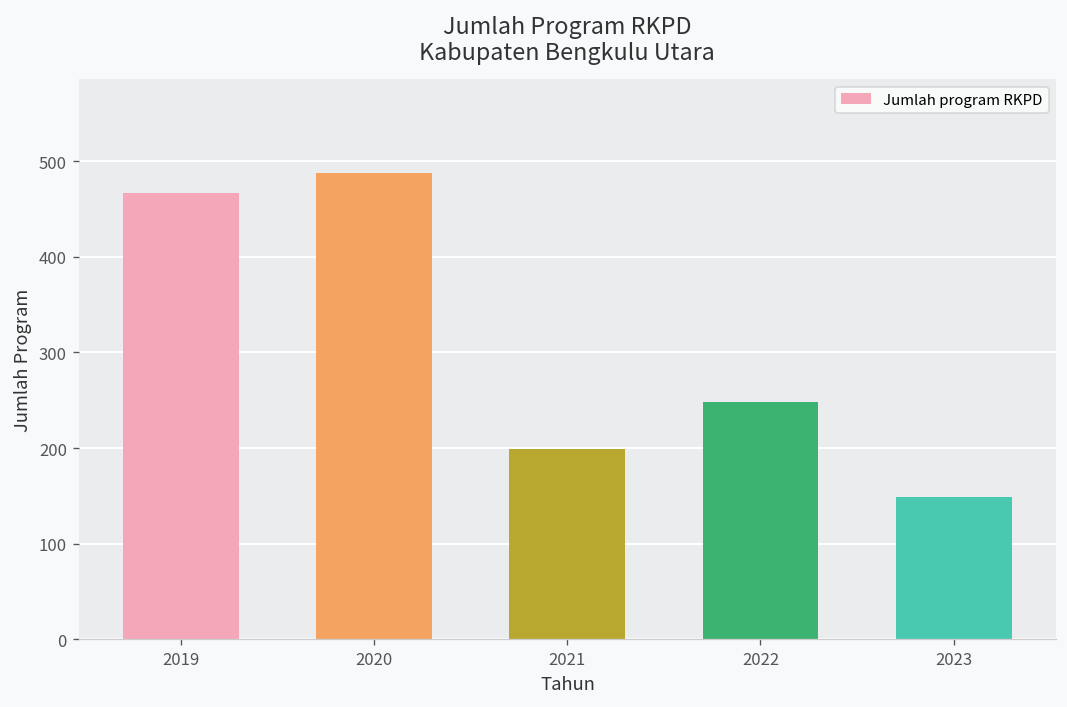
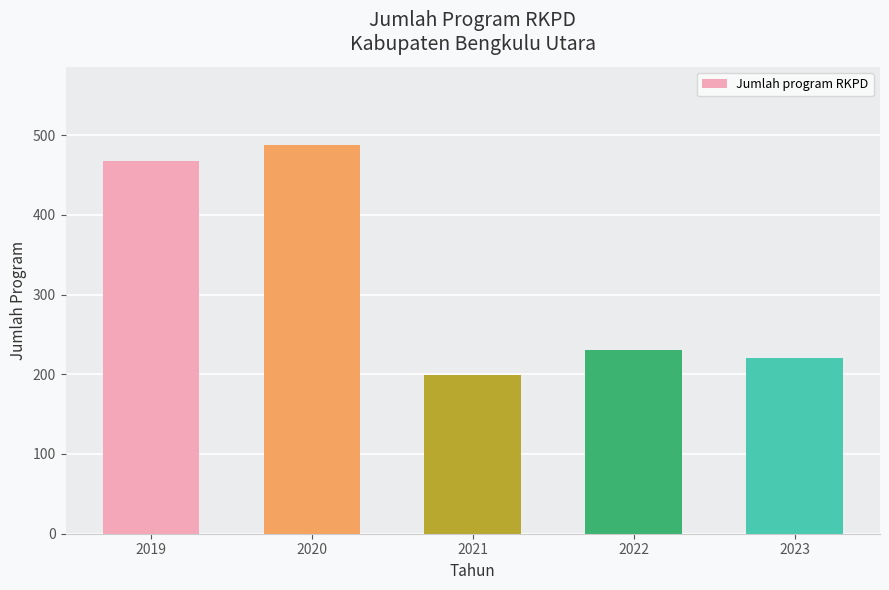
2022: 250 -> 230
2023: 150 -> 220
